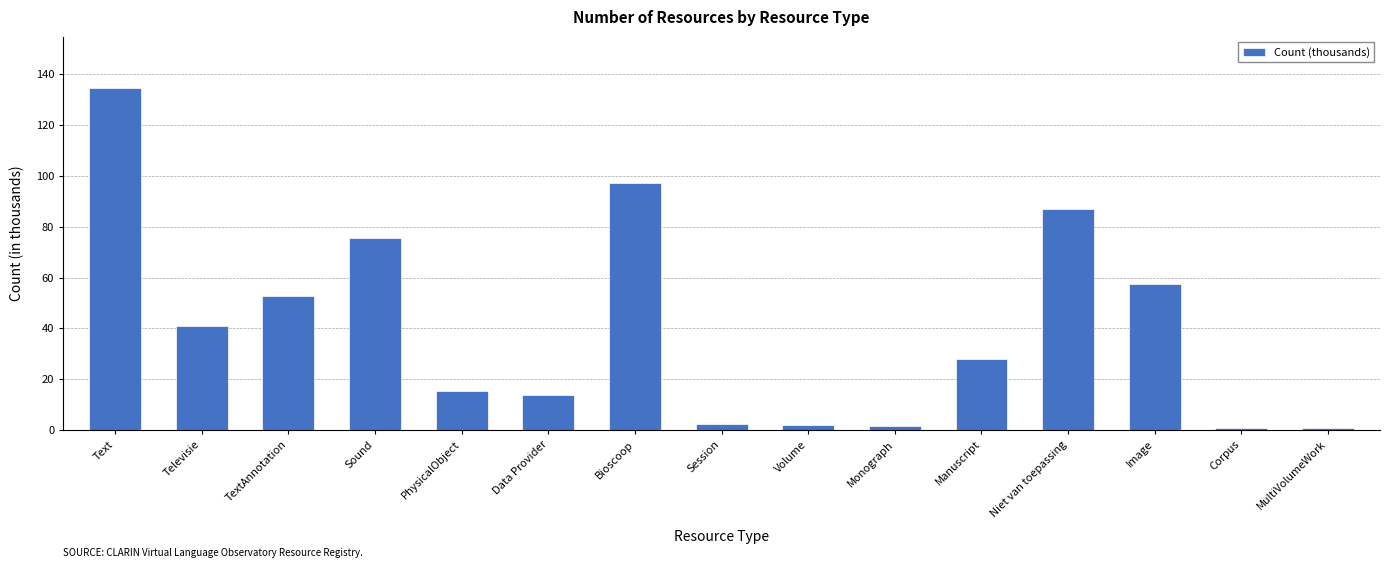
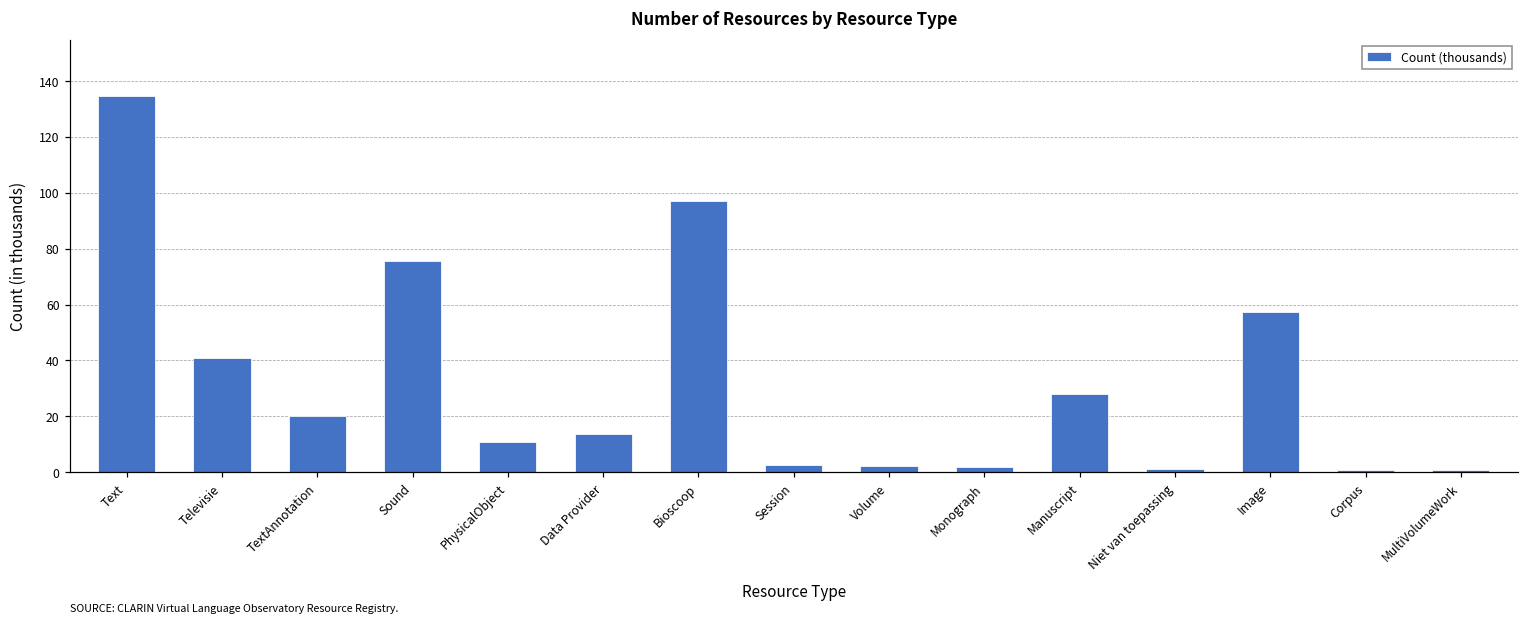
TextAnnotation: 53 -> 20
PhysicalObject: 15 -> 11
Niet van toepassing: 87 -> 1
